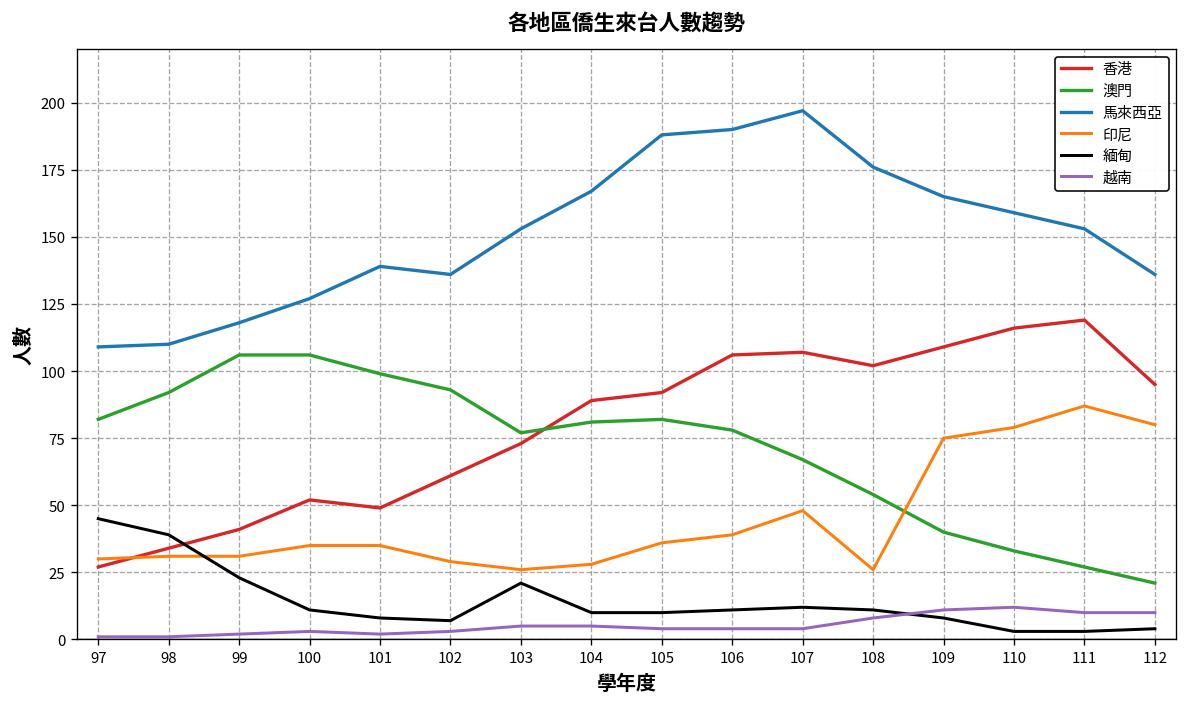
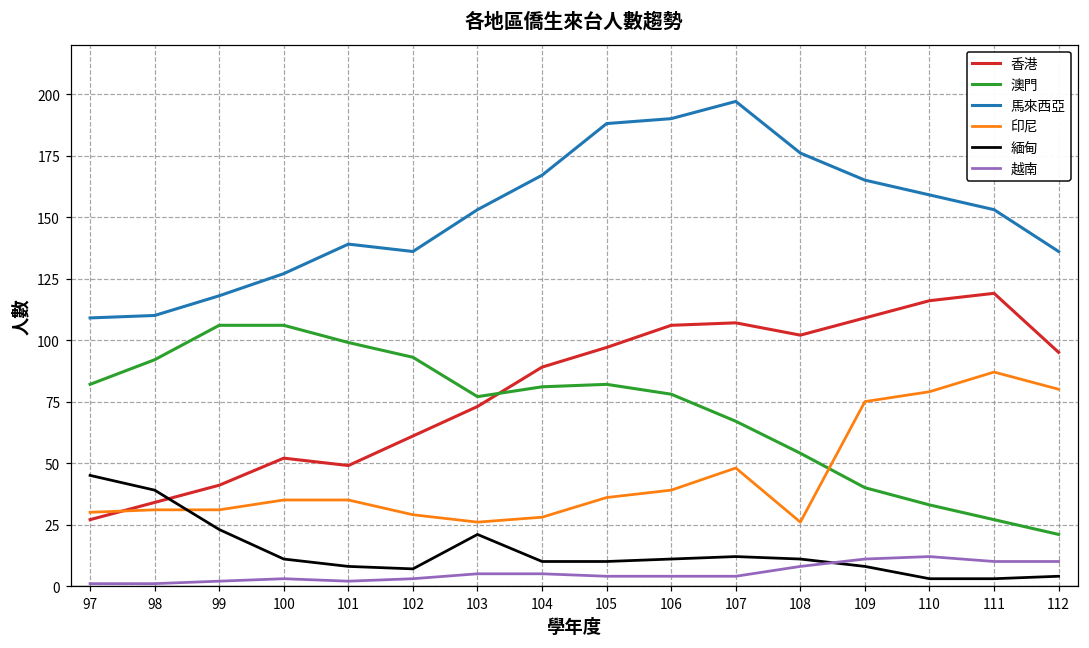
香港, 105: 92 -> 97
